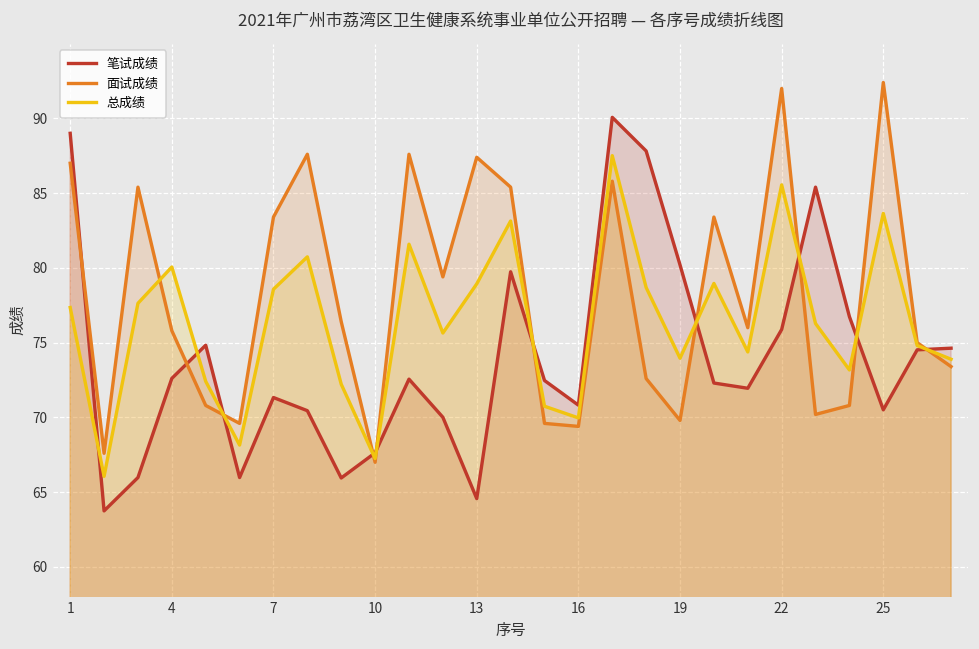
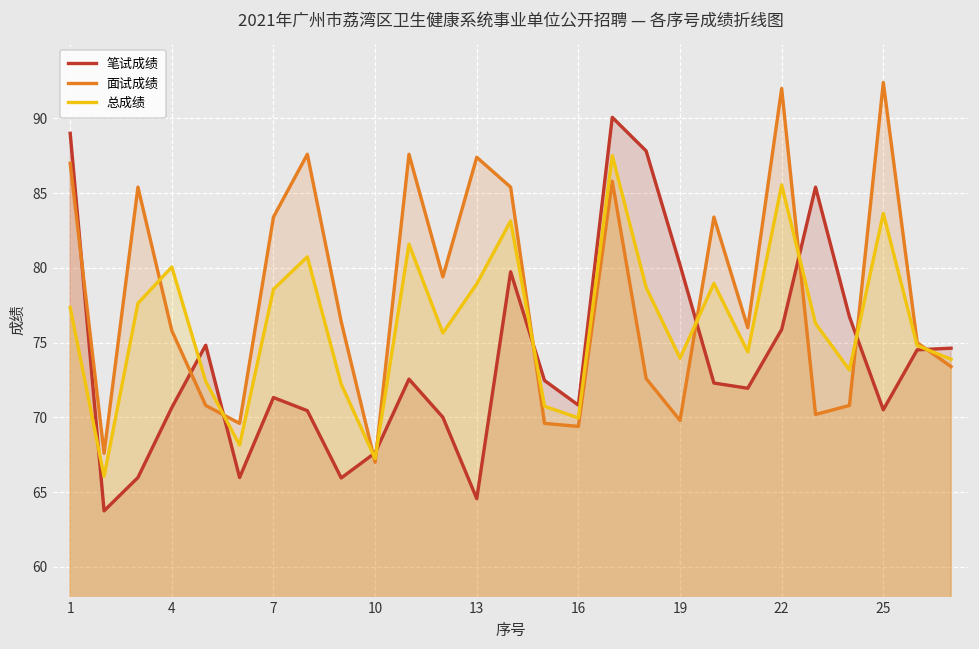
笔试成绩, 4: 72.6 -> 70.7
